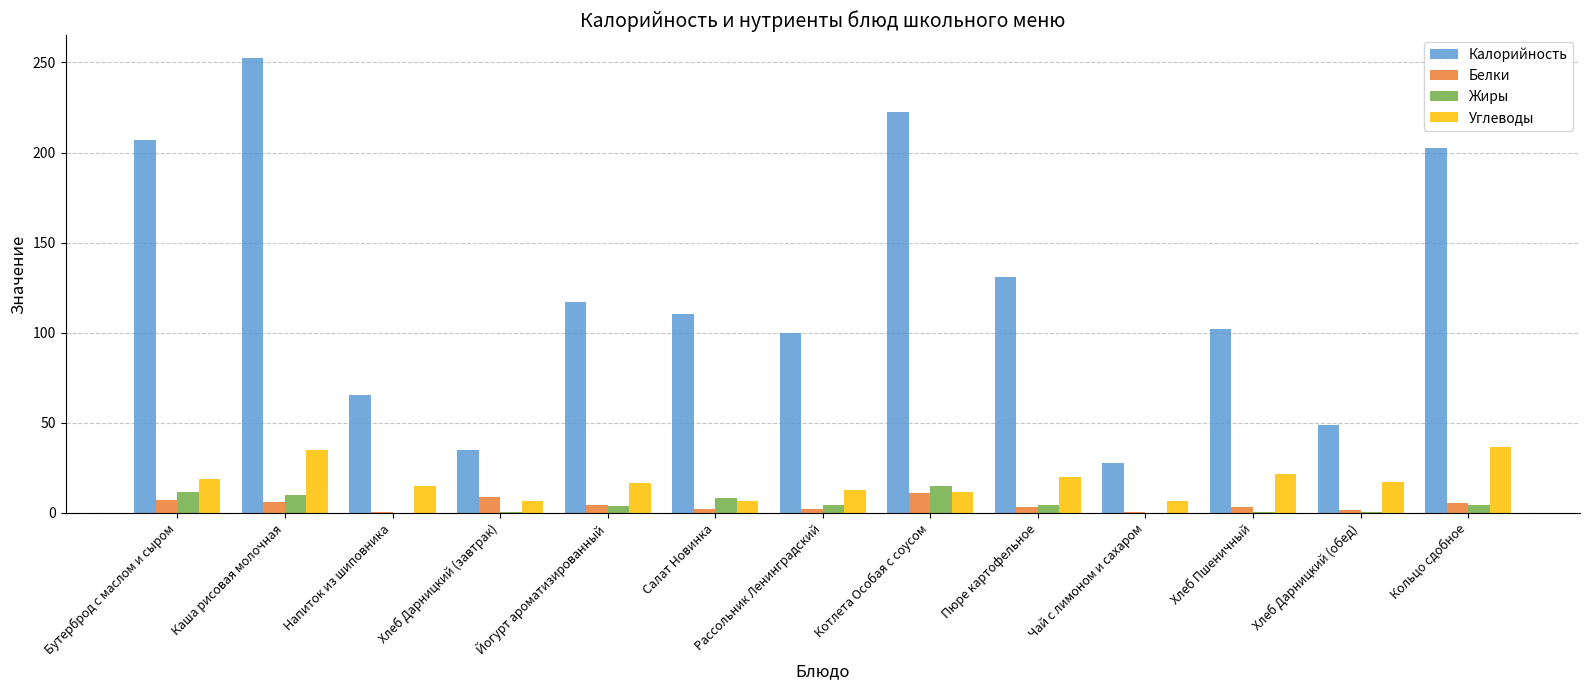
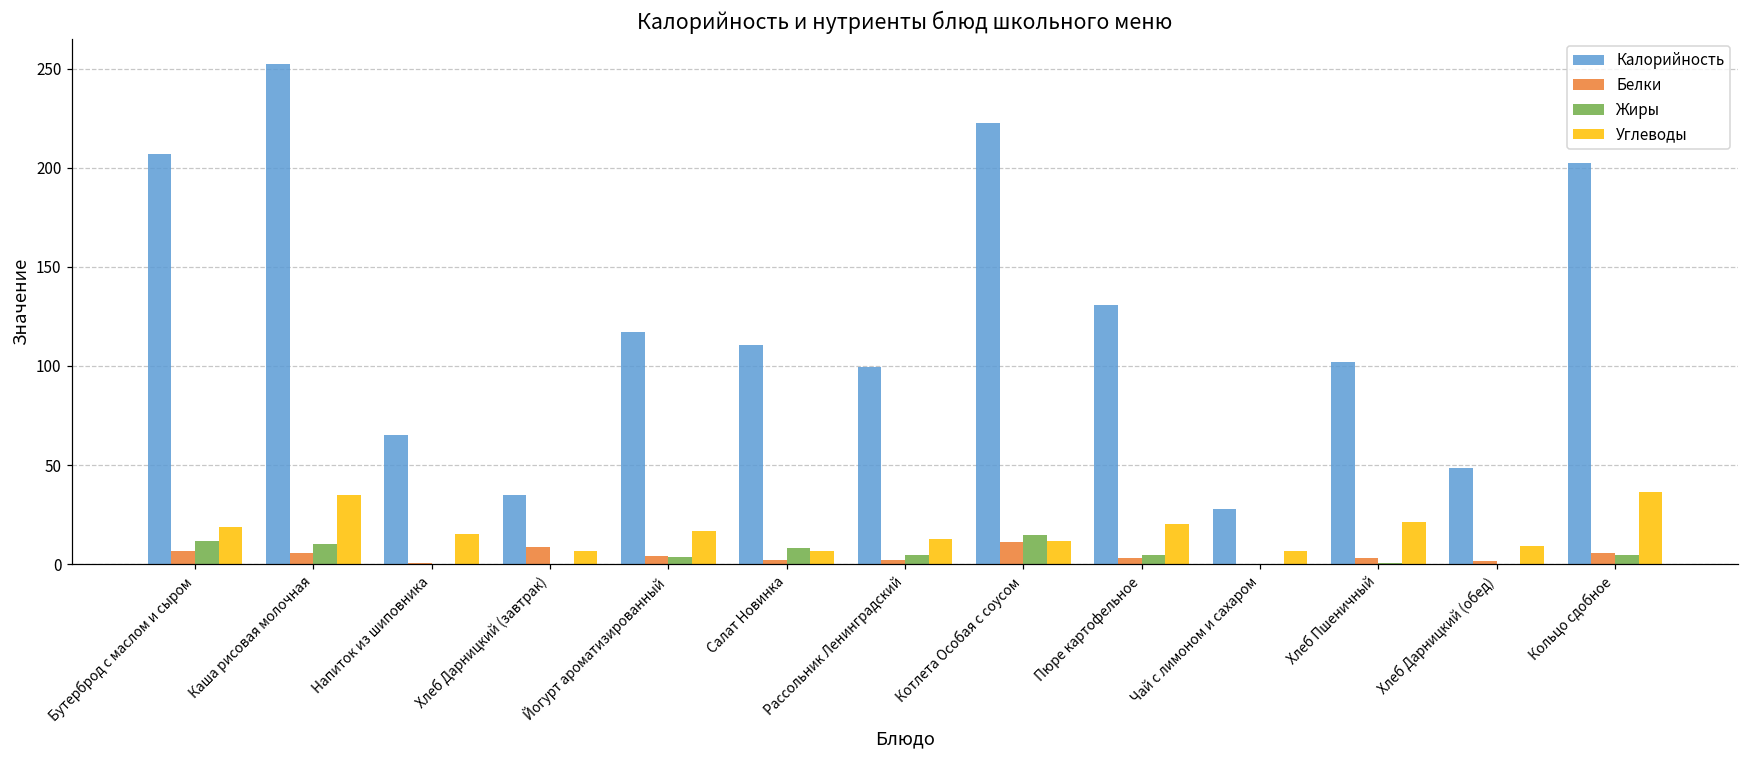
Углеводы, Хлеб Дарницкий (обед): 17 -> 9
